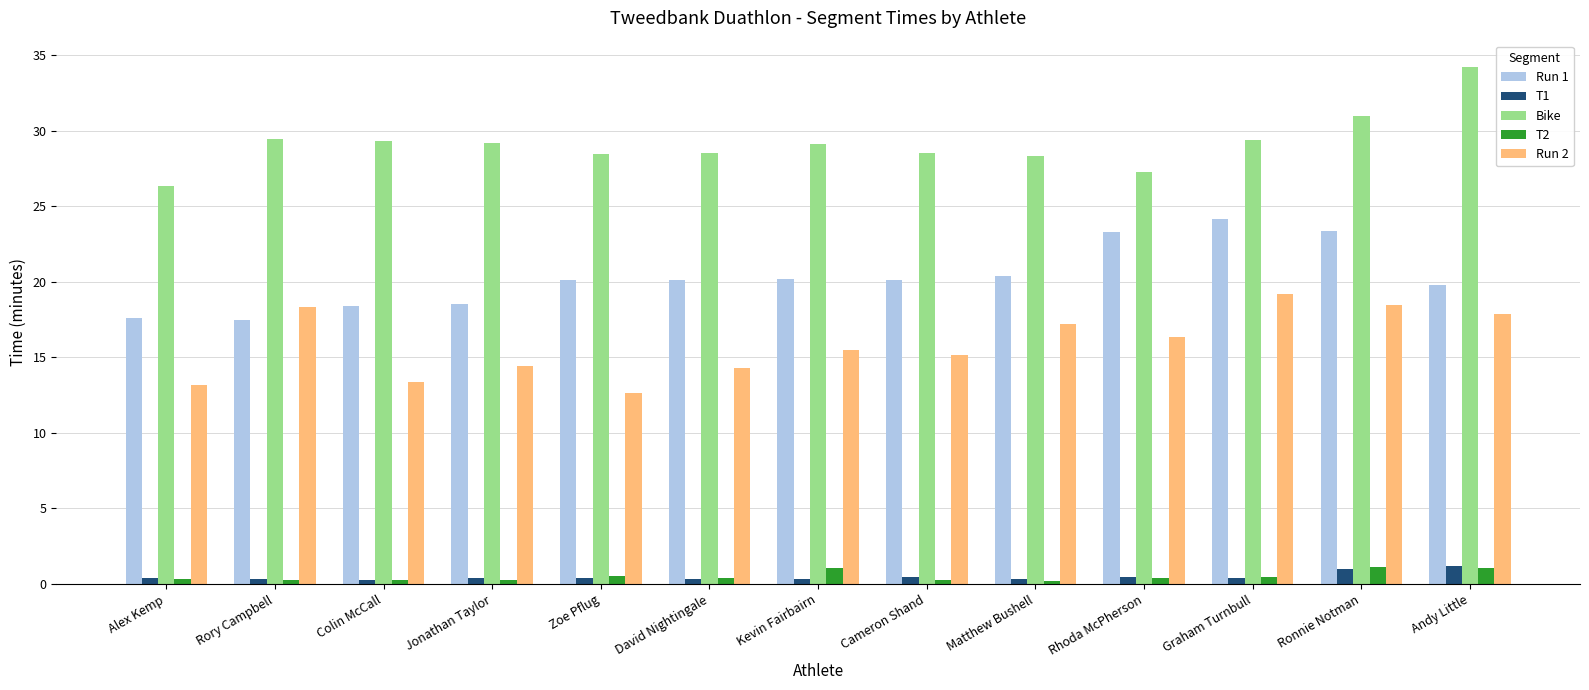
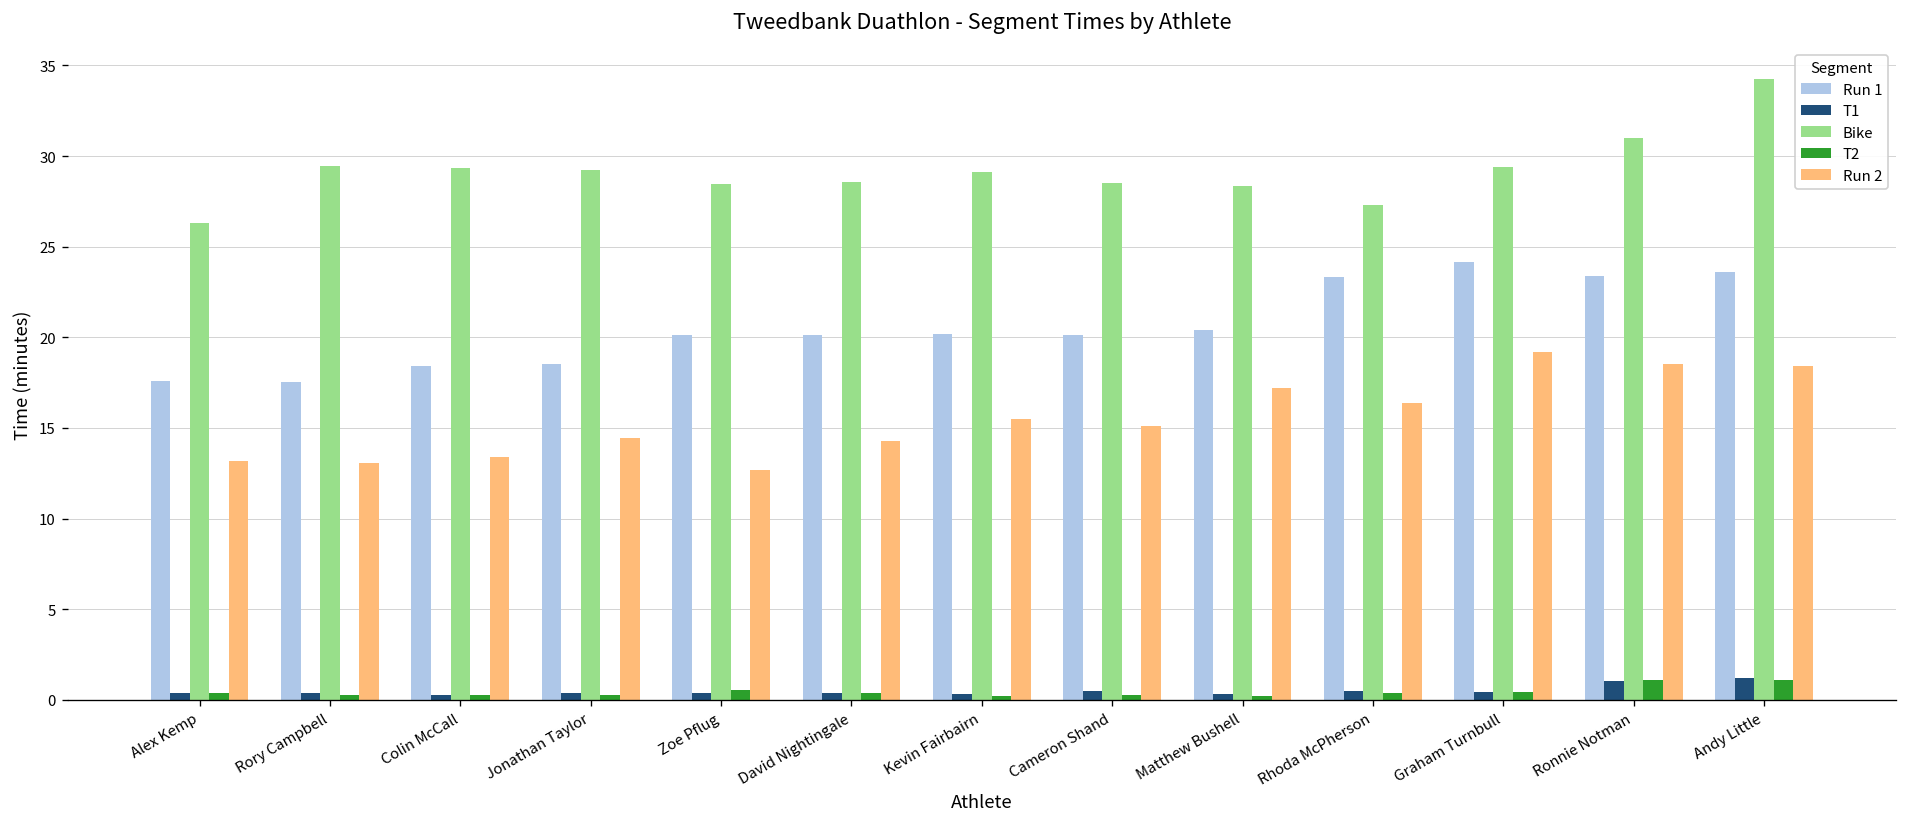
Run 2, Rory Campbell: 18.4 -> 13.0
T2, Kevin Fairbairn: 1.1 -> 0.2
Run 1, Andy Little: 19.8 -> 23.6
Run 2, Andy Little: 17.9 -> 18.4
